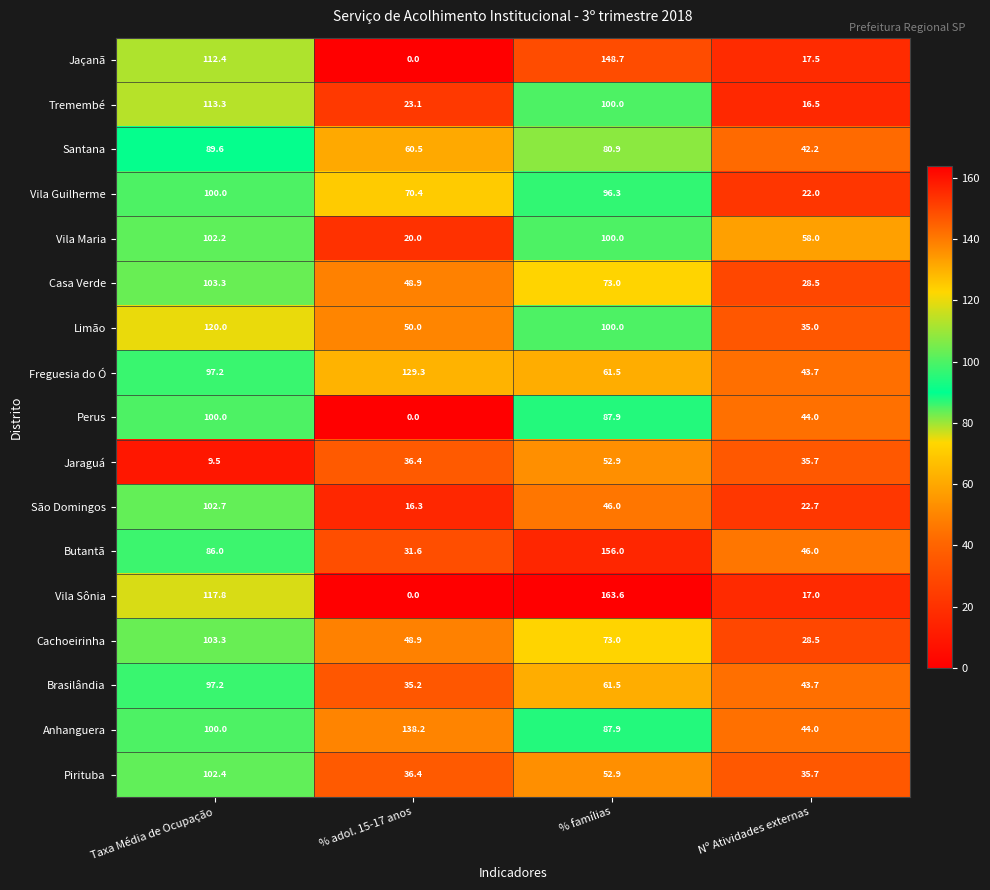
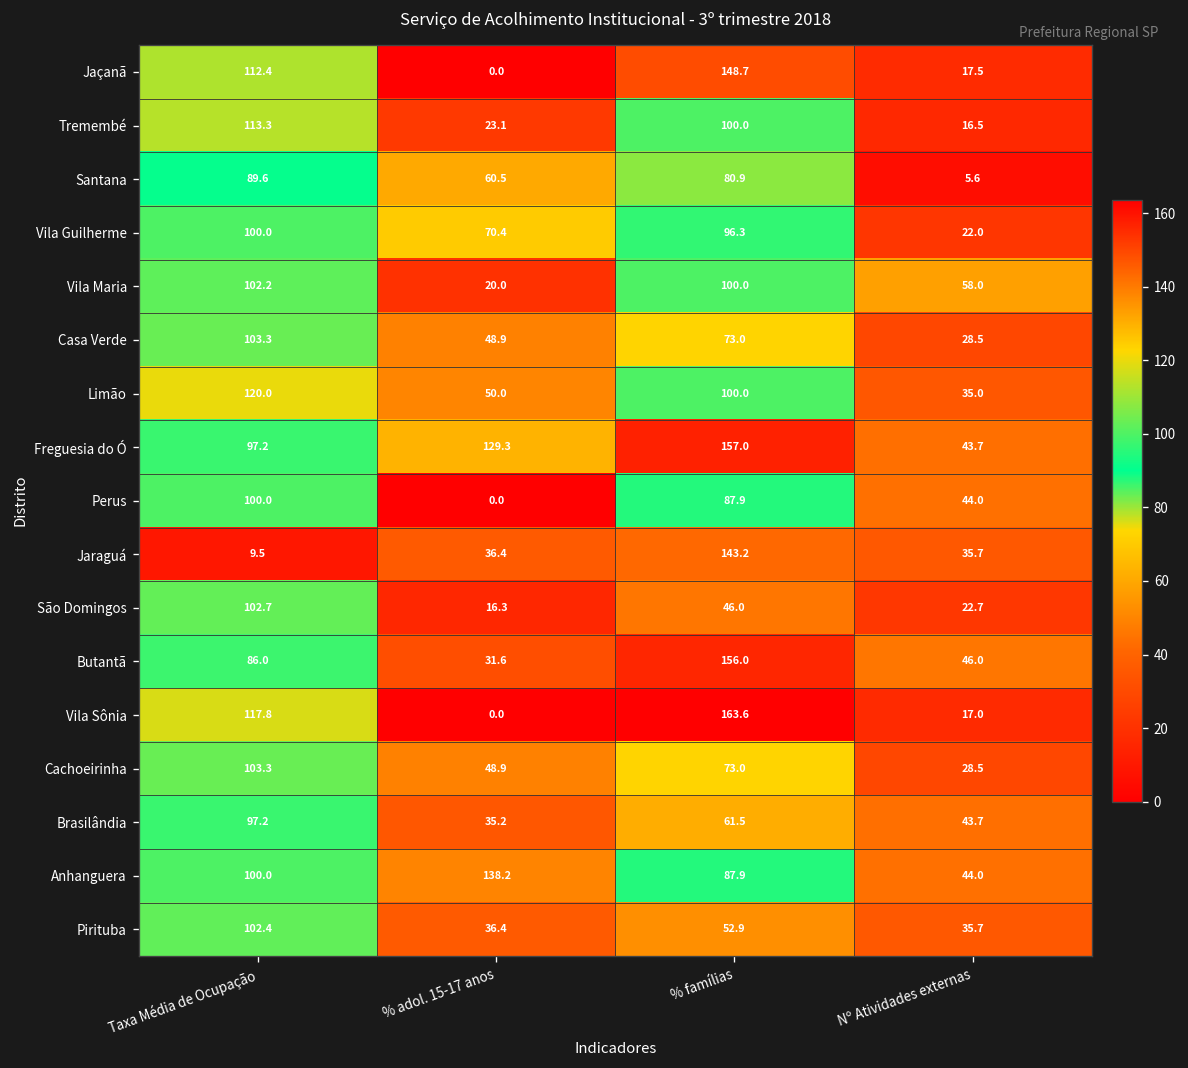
Santana, Nº Atividades externas: 42.2 -> 5.6
Freguesia do Ó, % famílias: 61.5 -> 157.0
Jaraguá, % famílias: 52.9 -> 143.2
